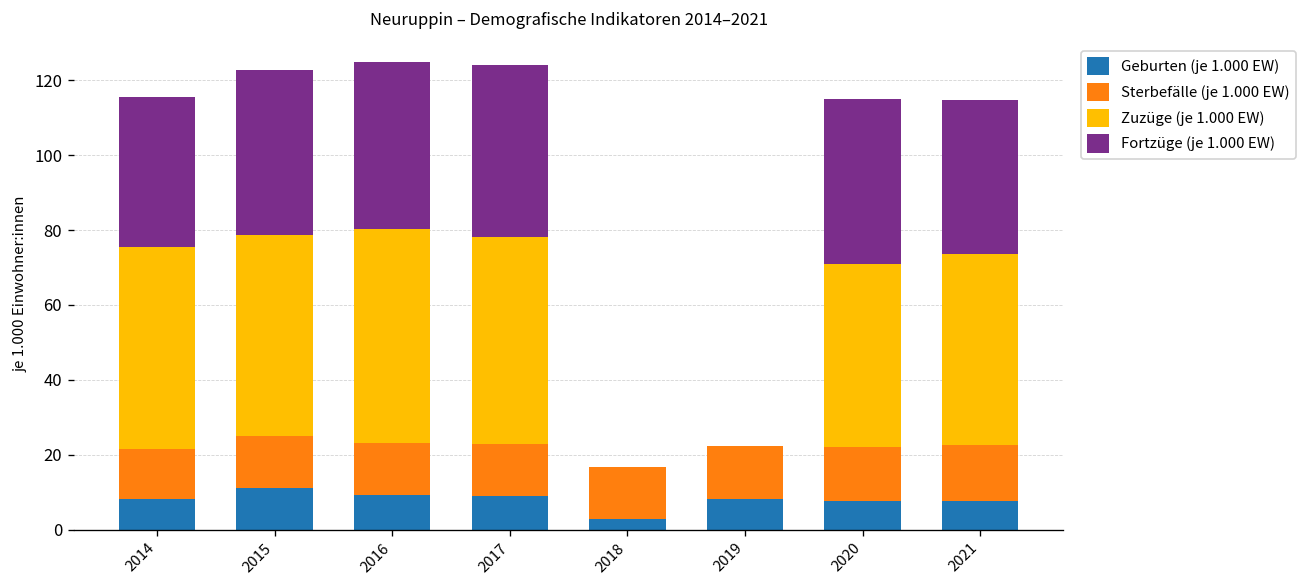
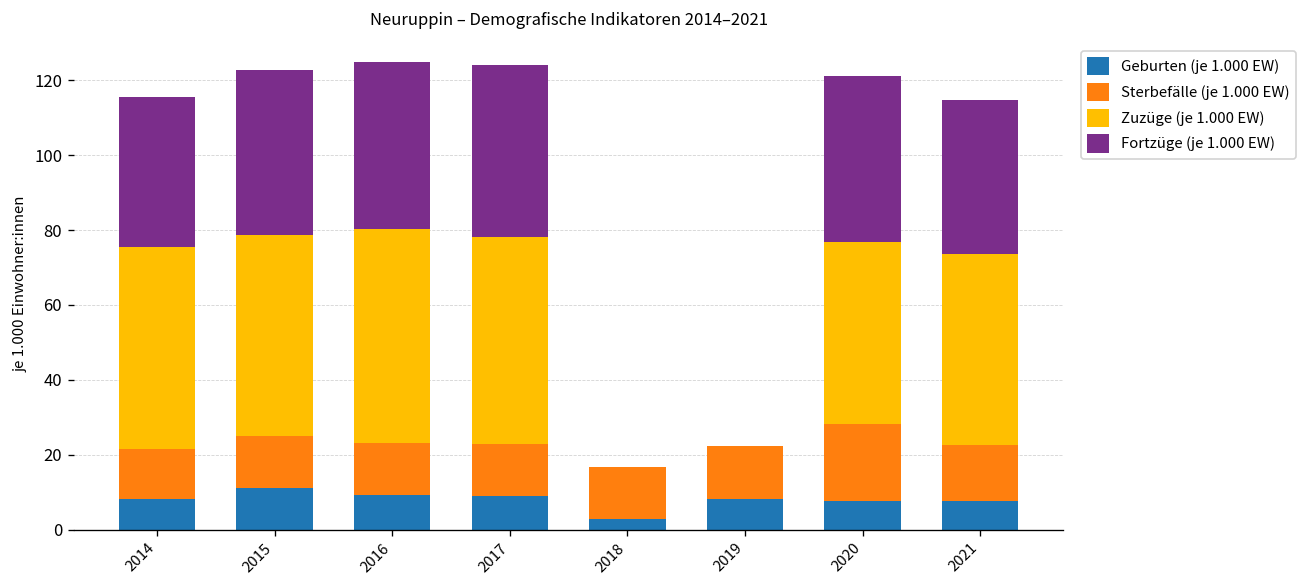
Sterbefälle (je 1.000 EW), 2020: 15 -> 21
